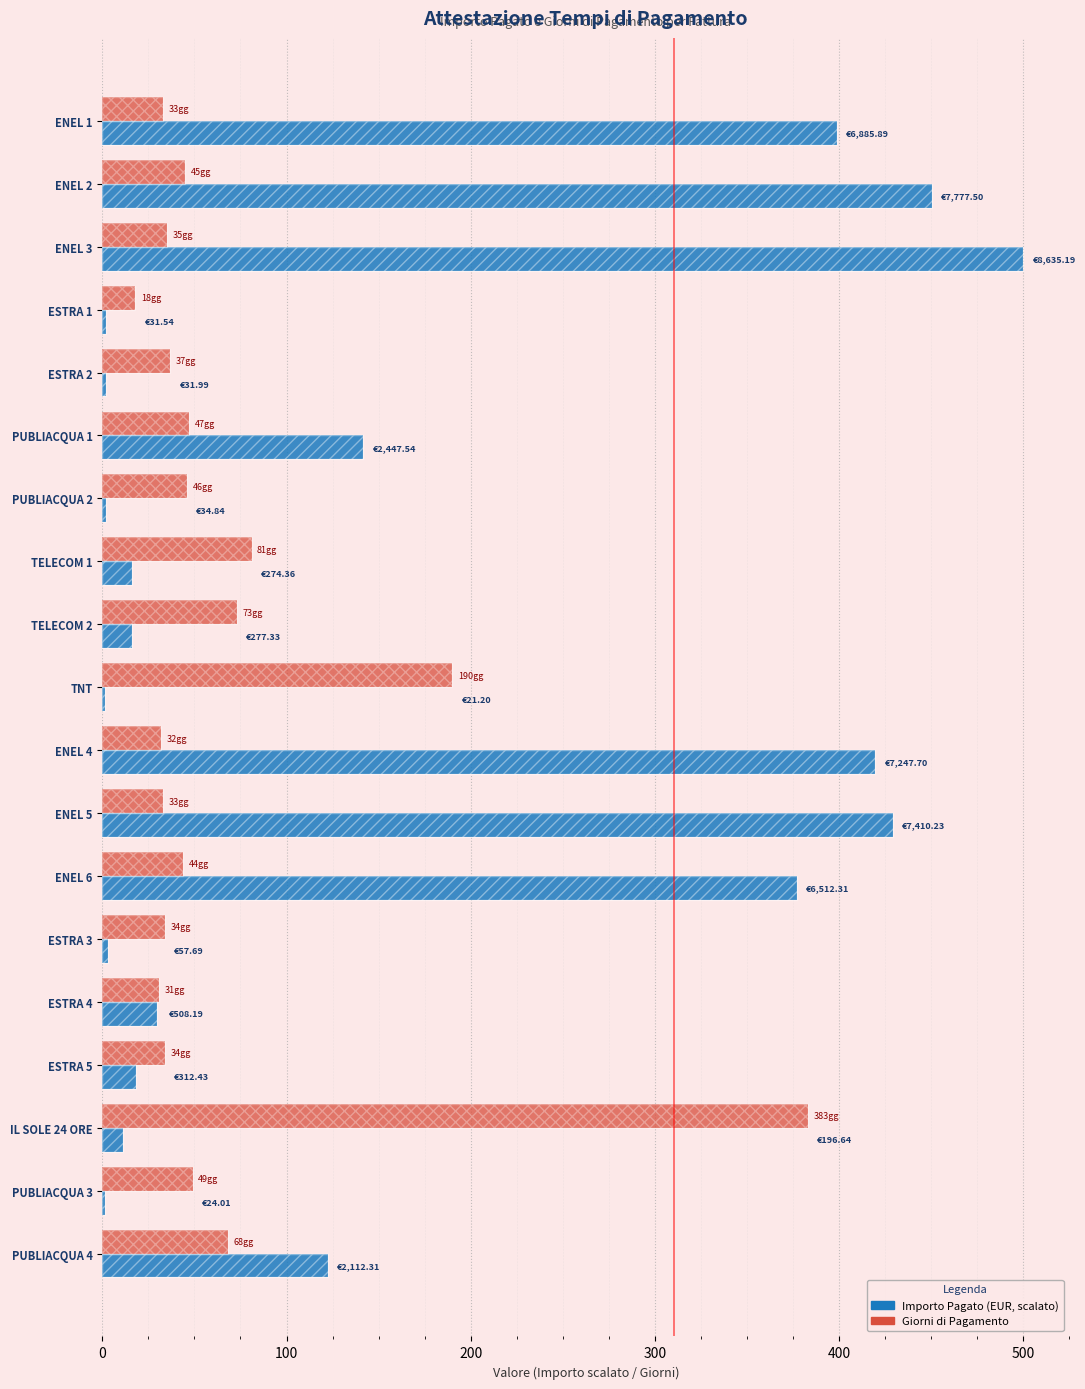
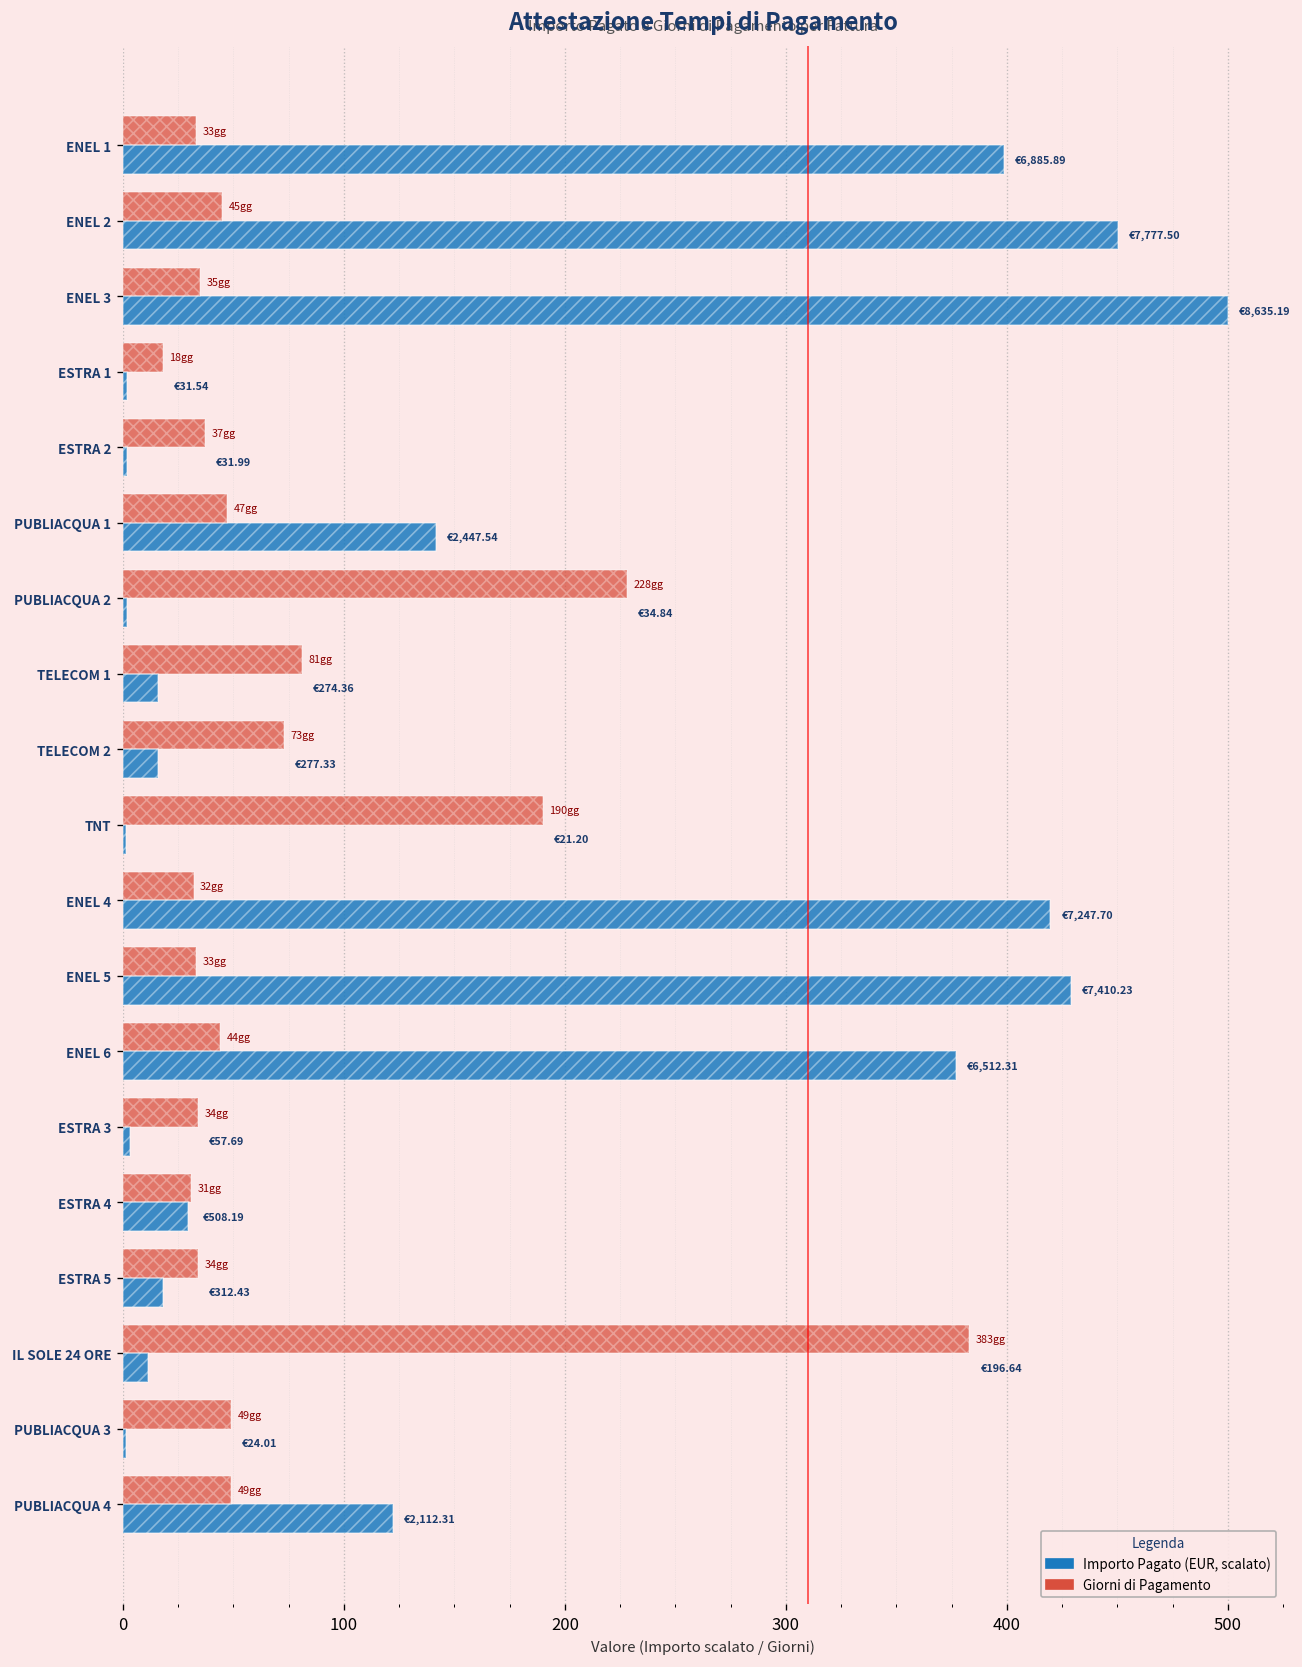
Giorni di Pagamento, PUBLIACQUA 2: 46 -> 228
Giorni di Pagamento, PUBLIACQUA 4: 68 -> 49
